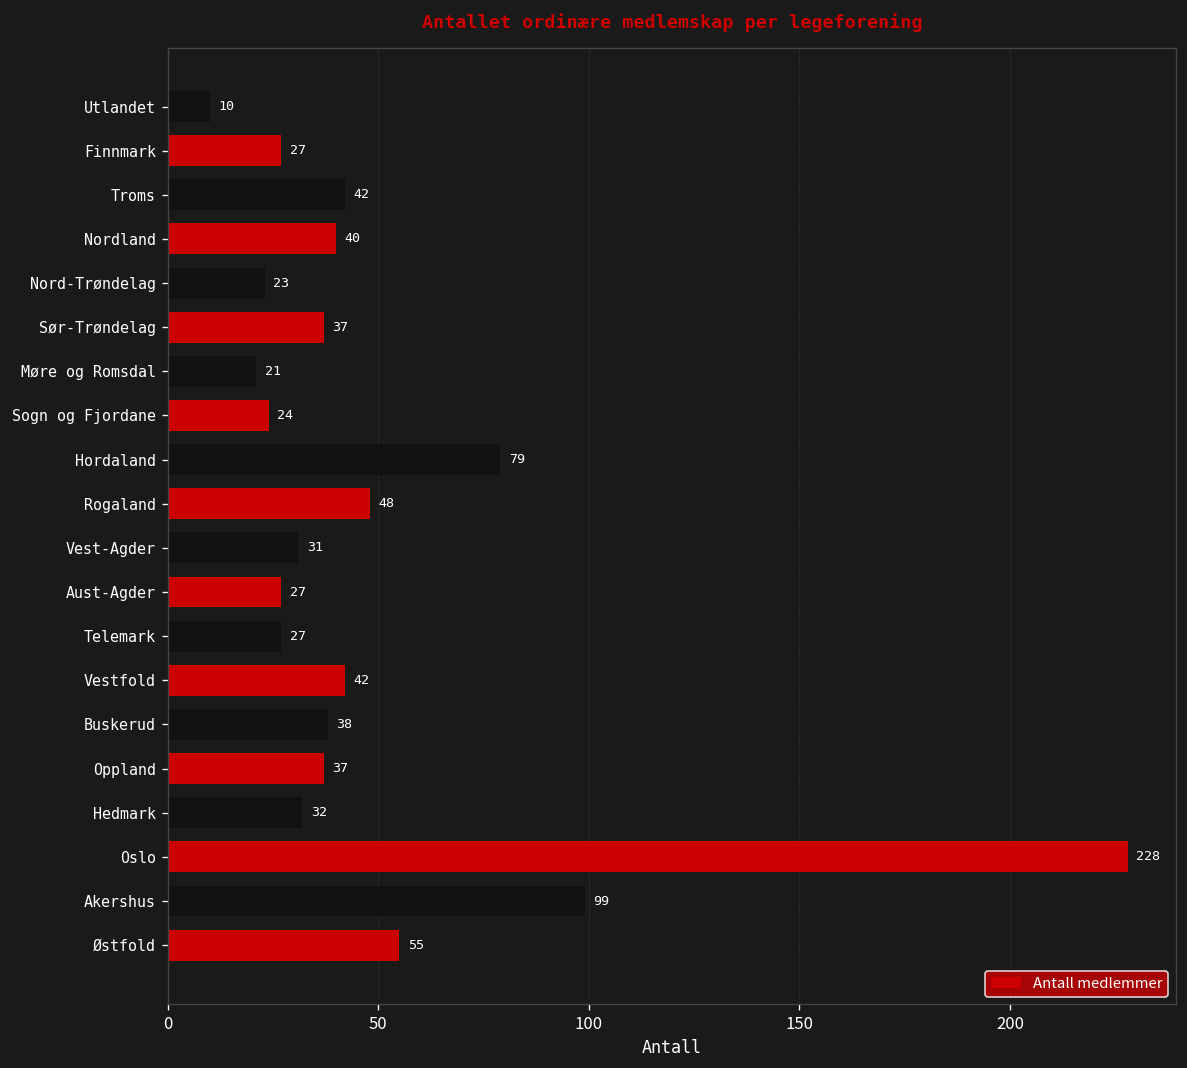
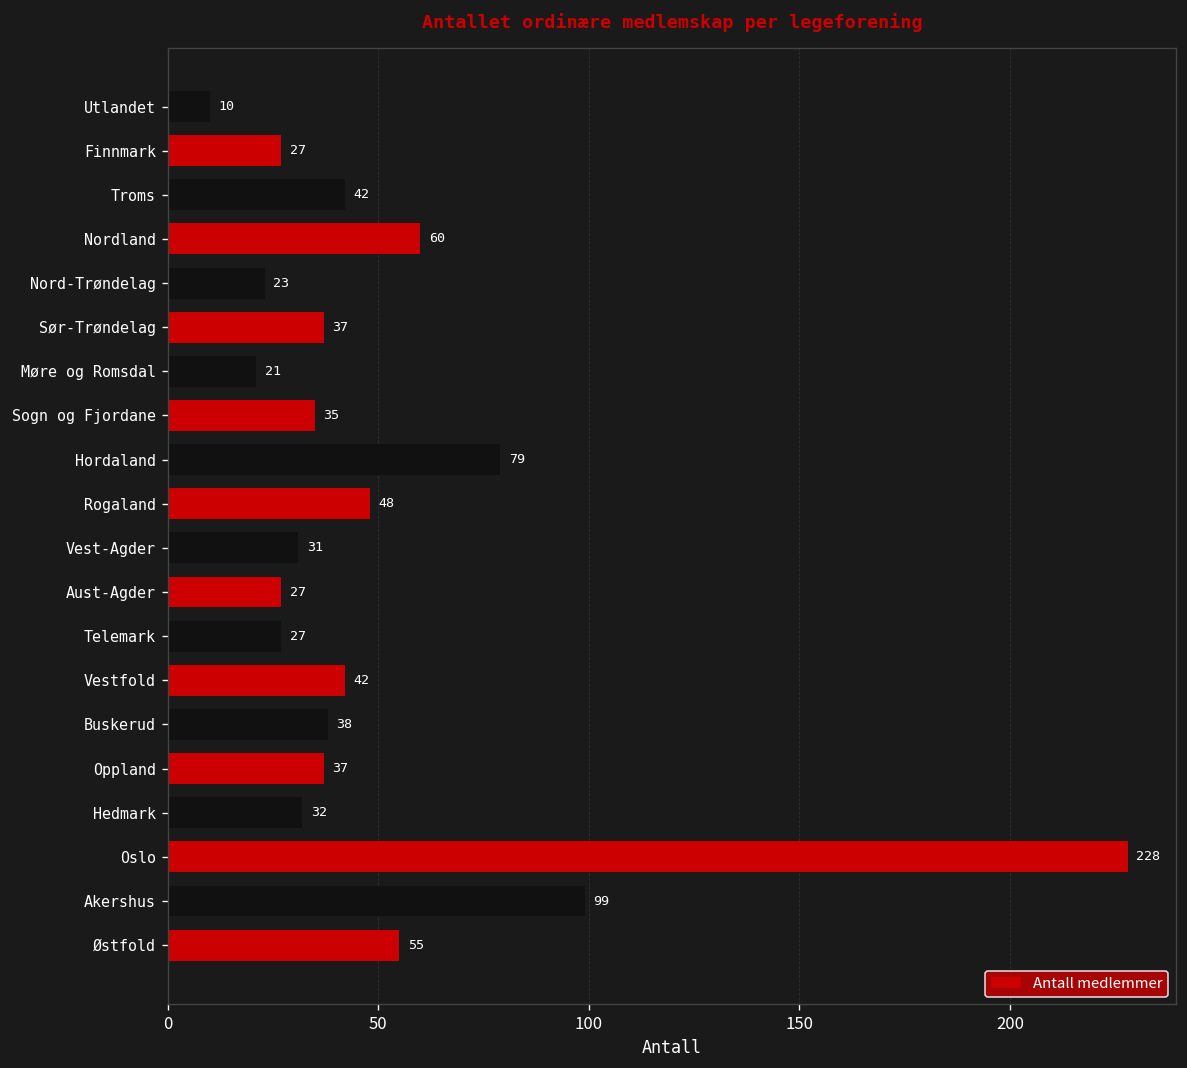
Nordland: 40 -> 60
Sogn og Fjordane: 24 -> 35
